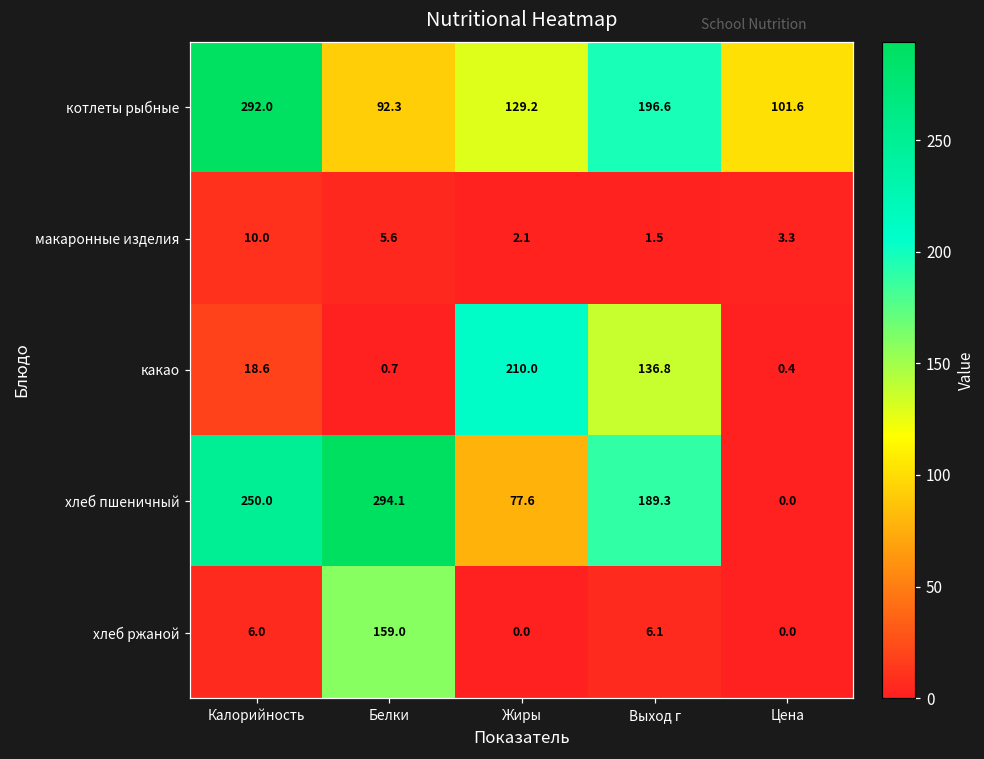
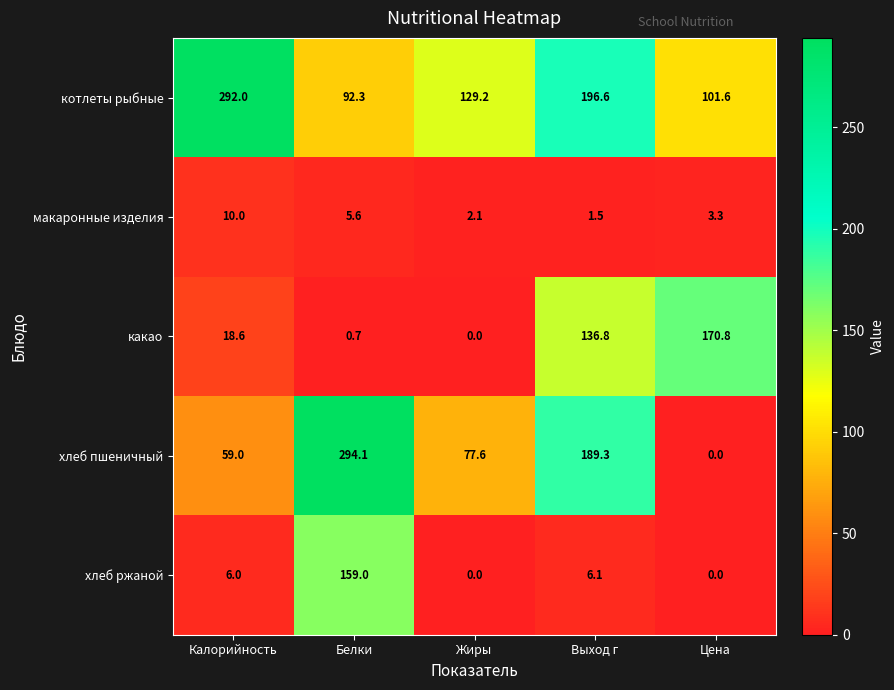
какао, Жиры: 210.0 -> 0.0
какао, Цена: 0.4 -> 170.8
хлеб пшеничный, Калорийность: 250.0 -> 59.0
